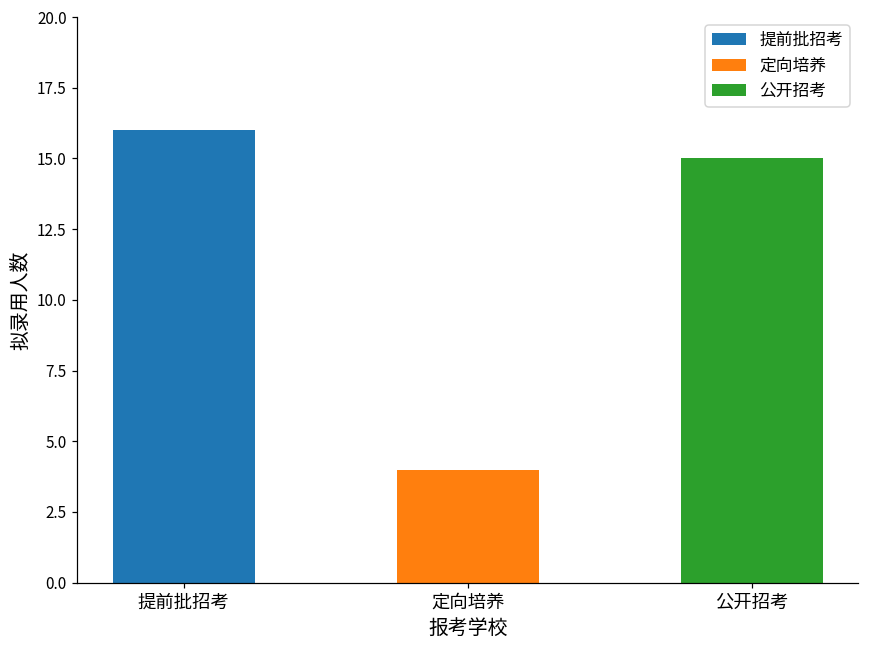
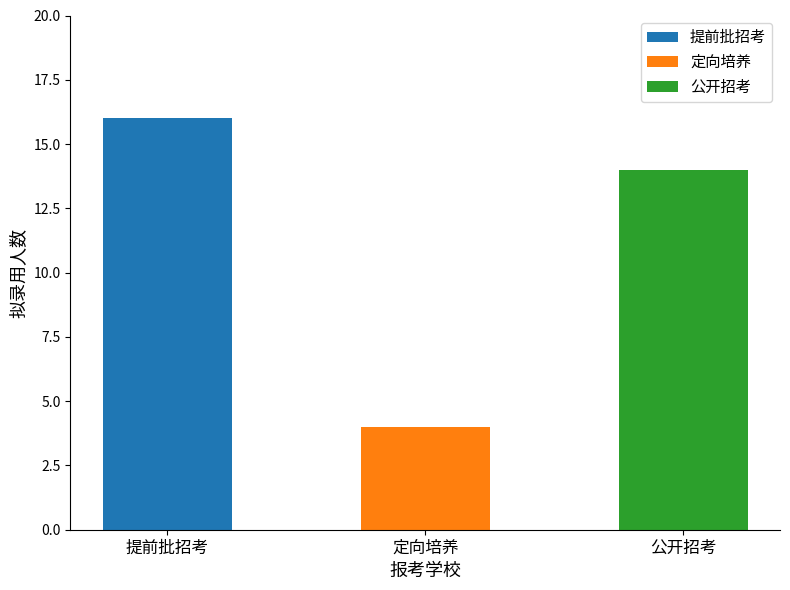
公开招考: 15 -> 14
